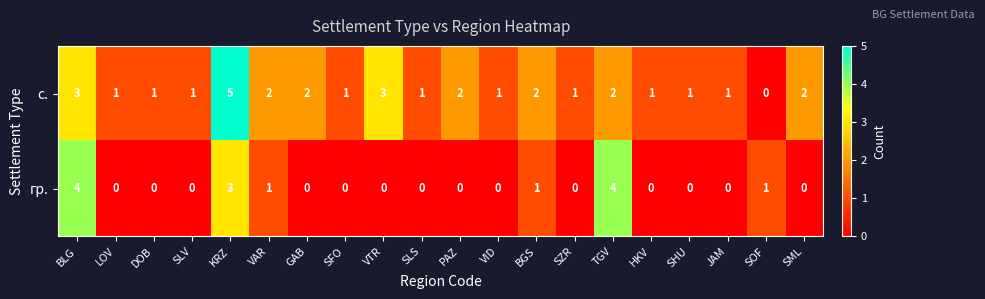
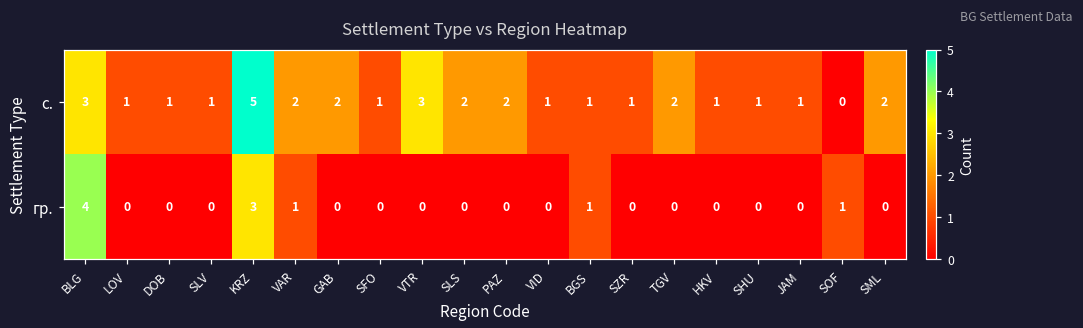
с., SLS: 1 -> 2
с., BGS: 2 -> 1
гр., TGV: 4 -> 0
